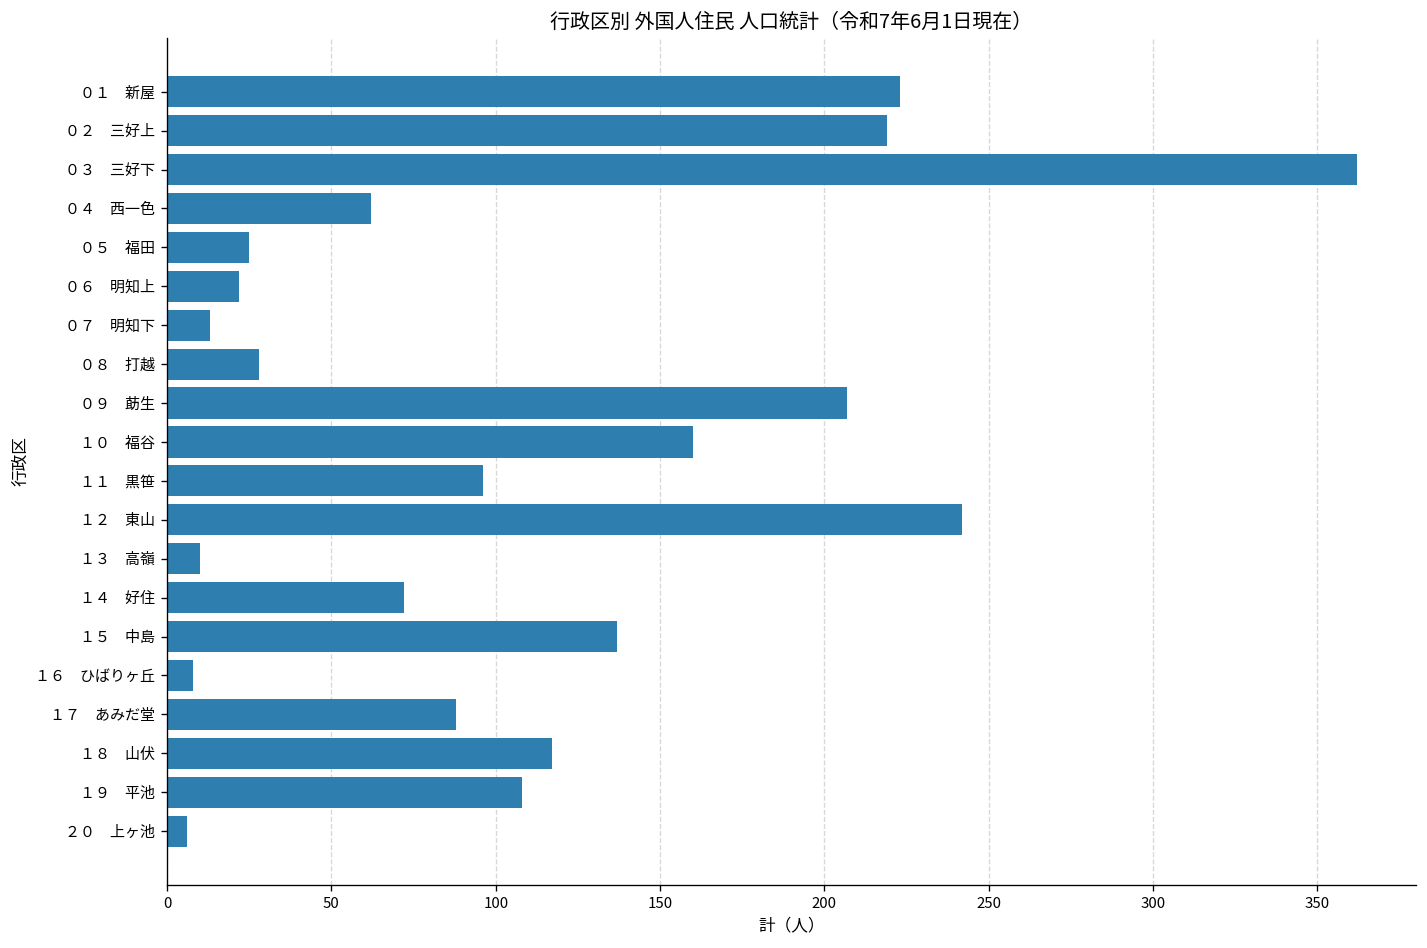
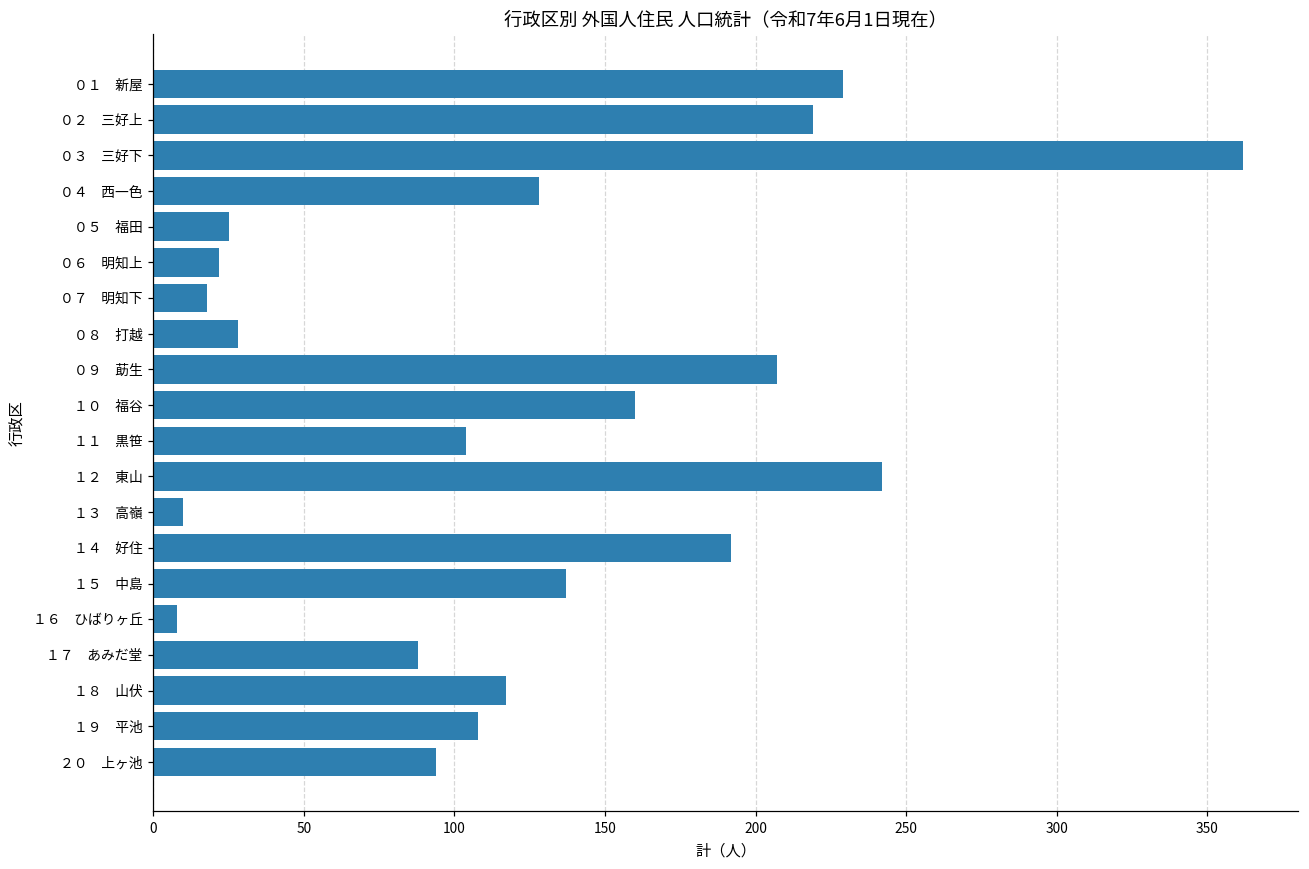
０１ 新屋: 223 -> 229
０４ 西一色: 62 -> 128
０７ 明知下: 13 -> 18
１１ 黒笹: 96 -> 104
１４ 好住: 72 -> 192
２０ 上ヶ池: 6 -> 94
